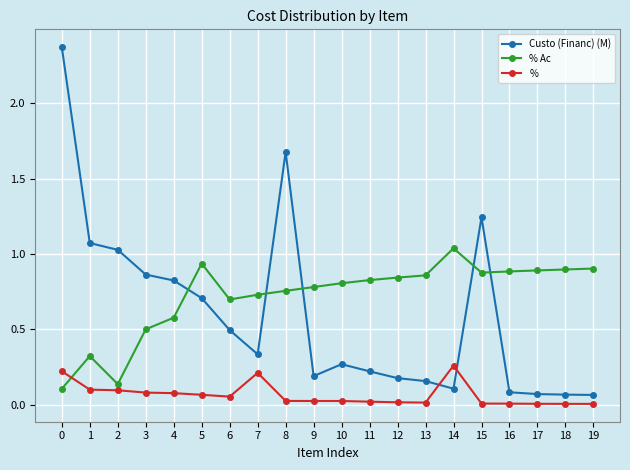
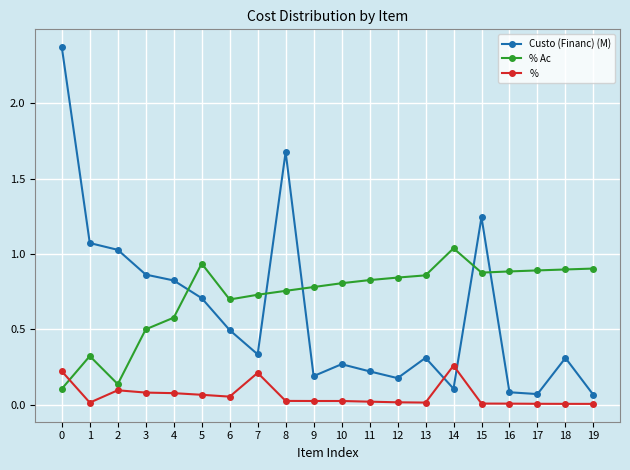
%, 1: 0.10 -> 0.01
Custo (Financ) (M), 13: 0.16 -> 0.31
Custo (Financ) (M), 18: 0.07 -> 0.31
